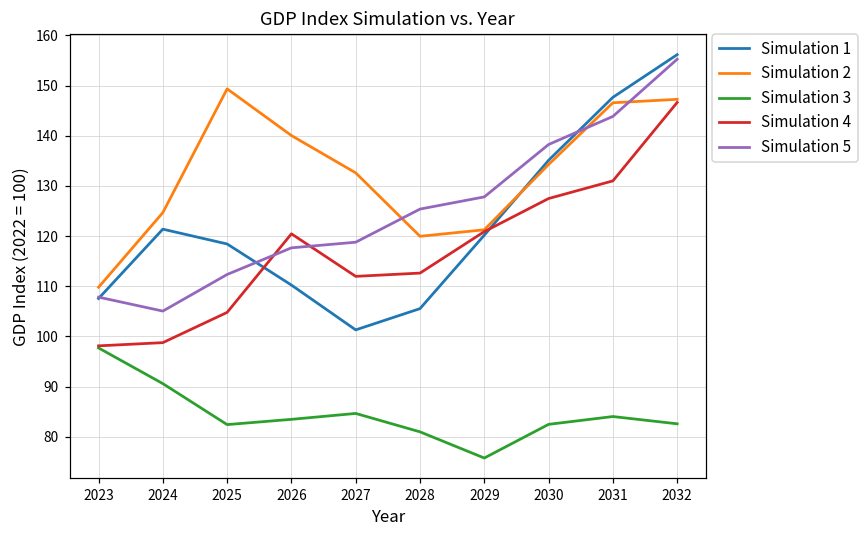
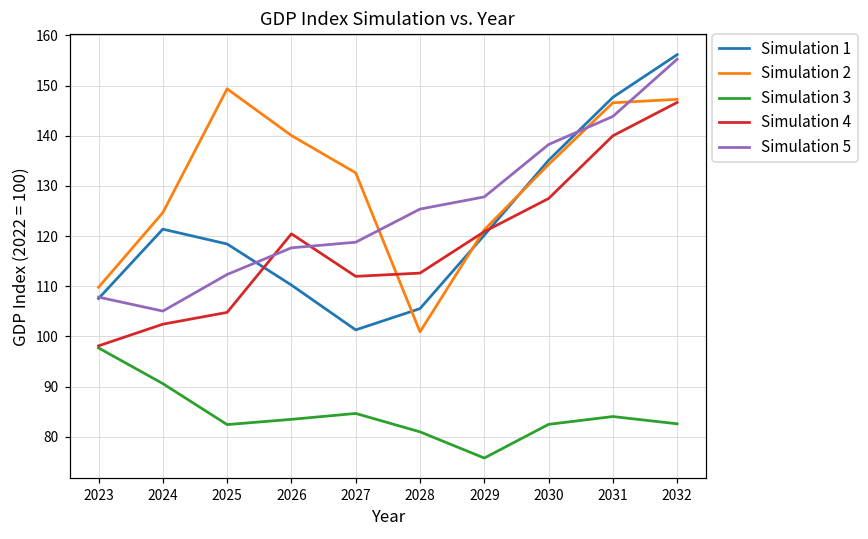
Simulation 4, 2024: 99 -> 102
Simulation 2, 2028: 120 -> 101
Simulation 4, 2031: 131 -> 140
